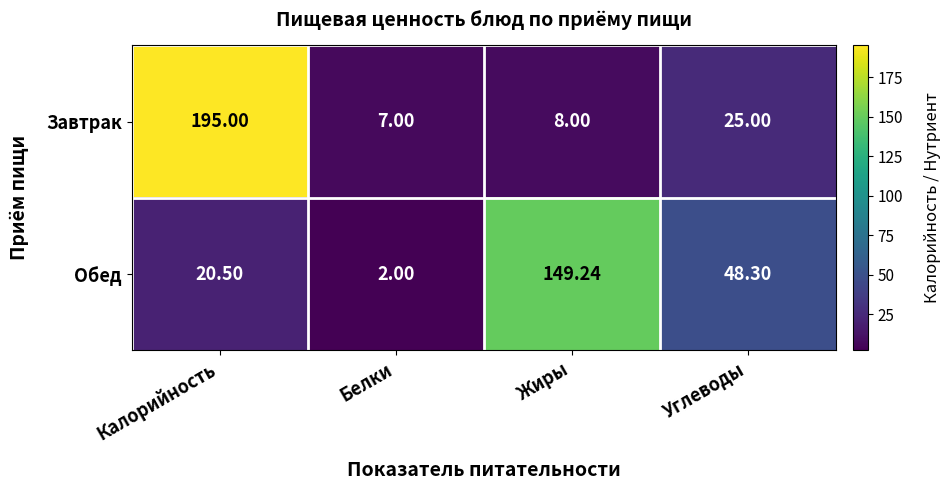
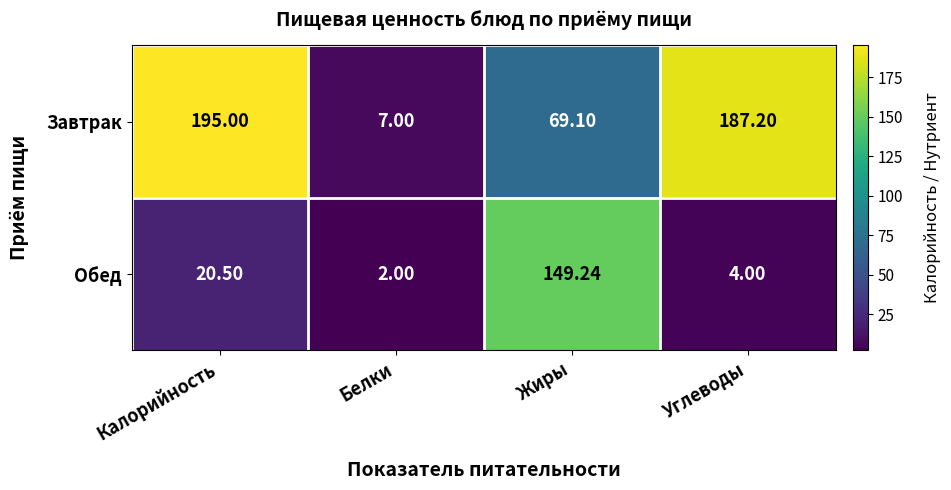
Завтрак, Жиры: 8.00 -> 69.10
Завтрак, Углеводы: 25.00 -> 187.20
Обед, Углеводы: 48.30 -> 4.00
